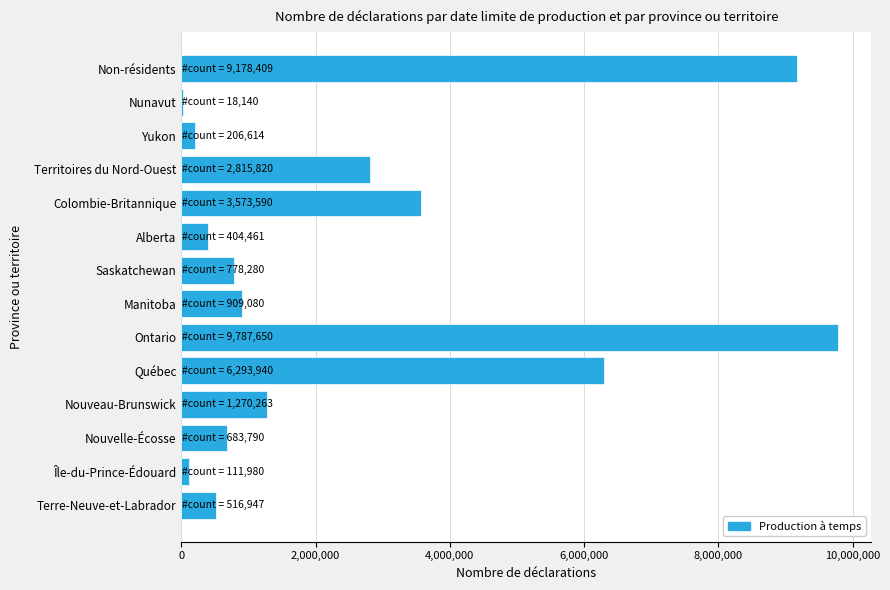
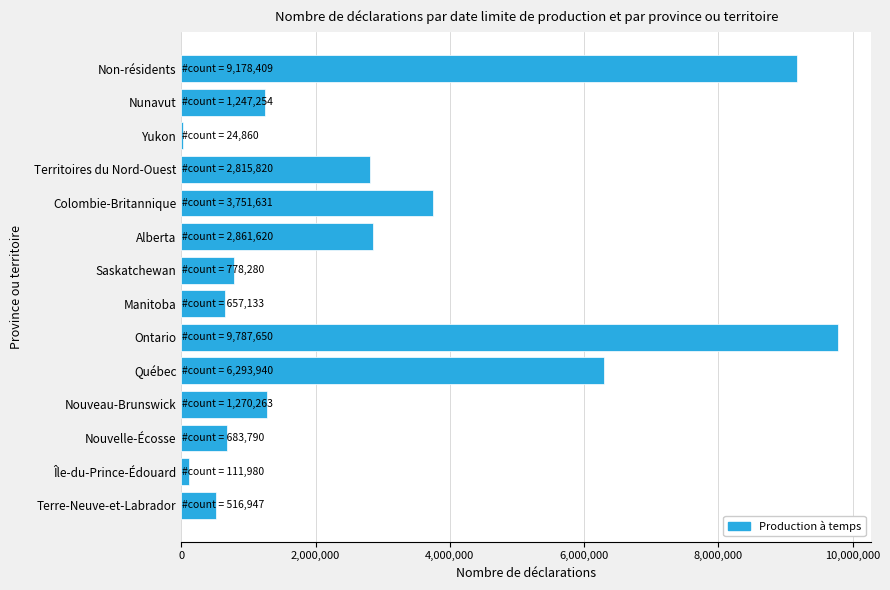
Nunavut: 18,140 -> 1,247,254
Yukon: 206,614 -> 24,860
Colombie-Britannique: 3,573,590 -> 3,751,631
Alberta: 404,461 -> 2,861,620
Manitoba: 909,080 -> 657,133
